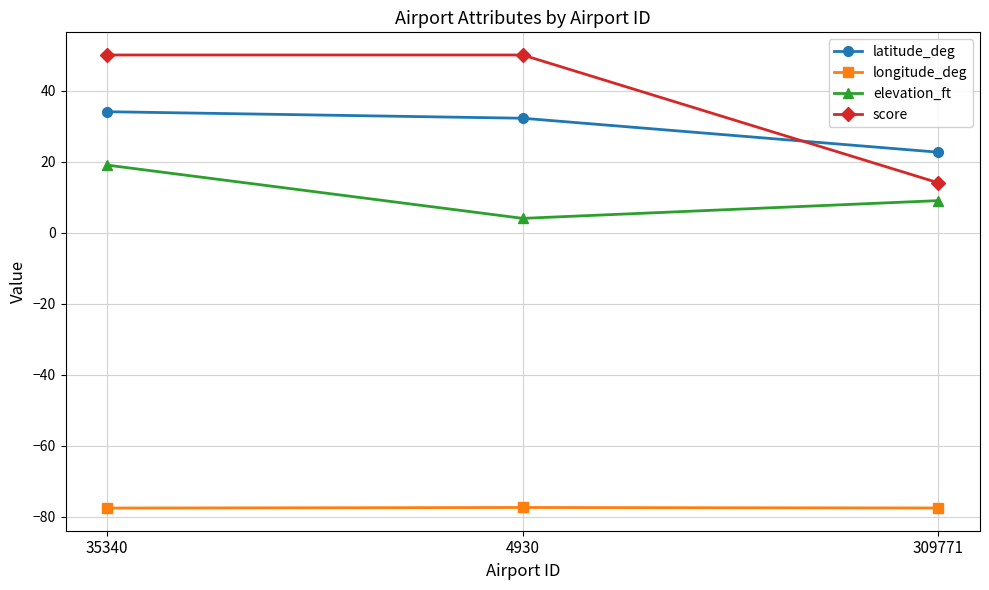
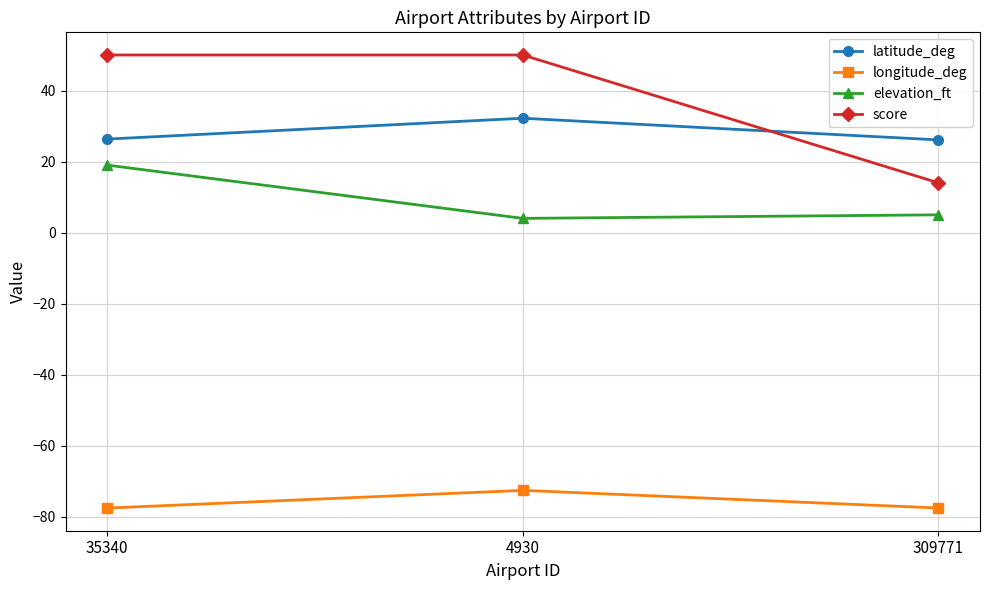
latitude_deg, 35340: 34 -> 26
longitude_deg, 4930: -77 -> -73
latitude_deg, 309771: 23 -> 26
elevation_ft, 309771: 9 -> 5
